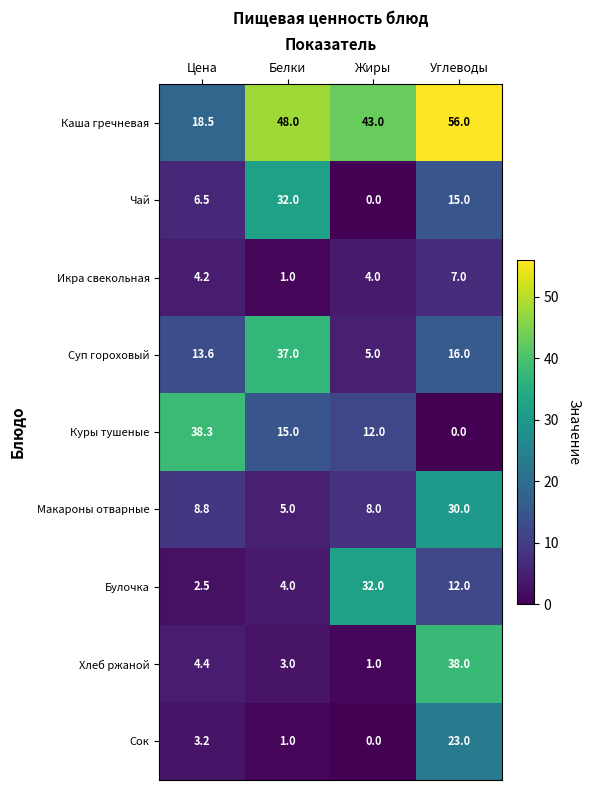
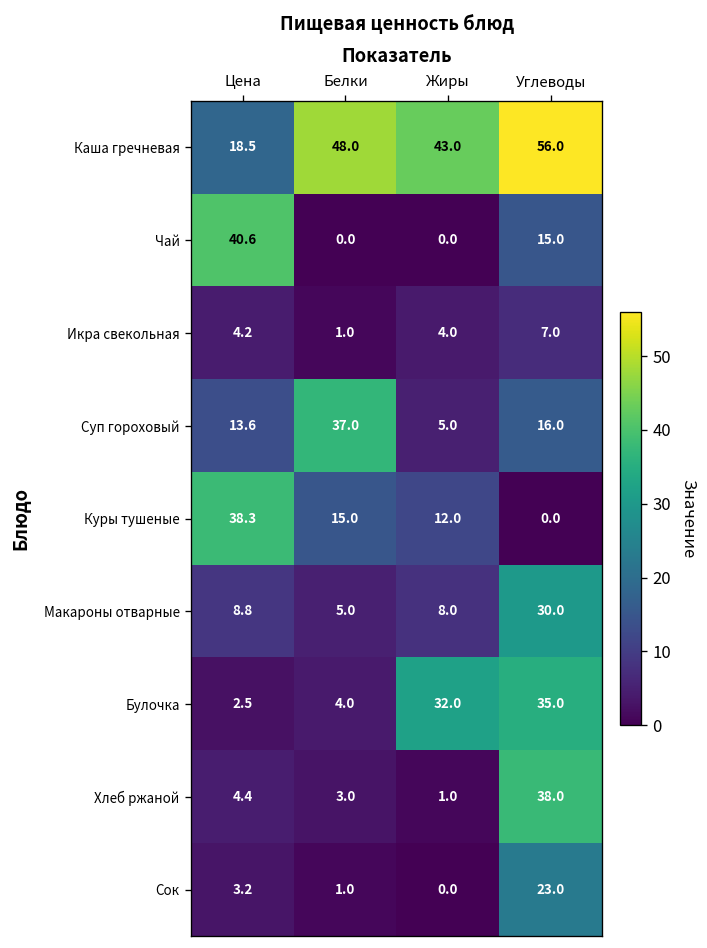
Чай, Цена: 6.5 -> 40.6
Чай, Белки: 32.0 -> 0.0
Булочка, Углеводы: 12.0 -> 35.0
